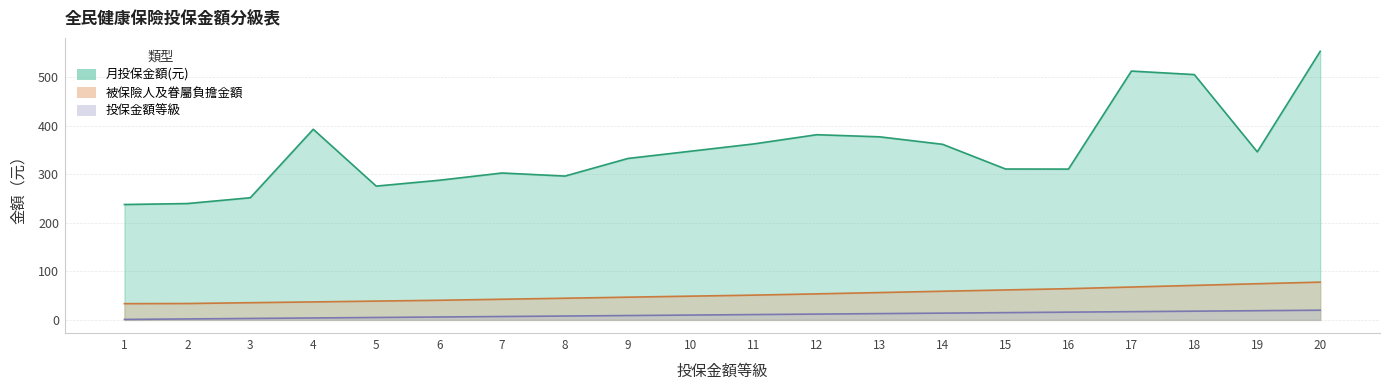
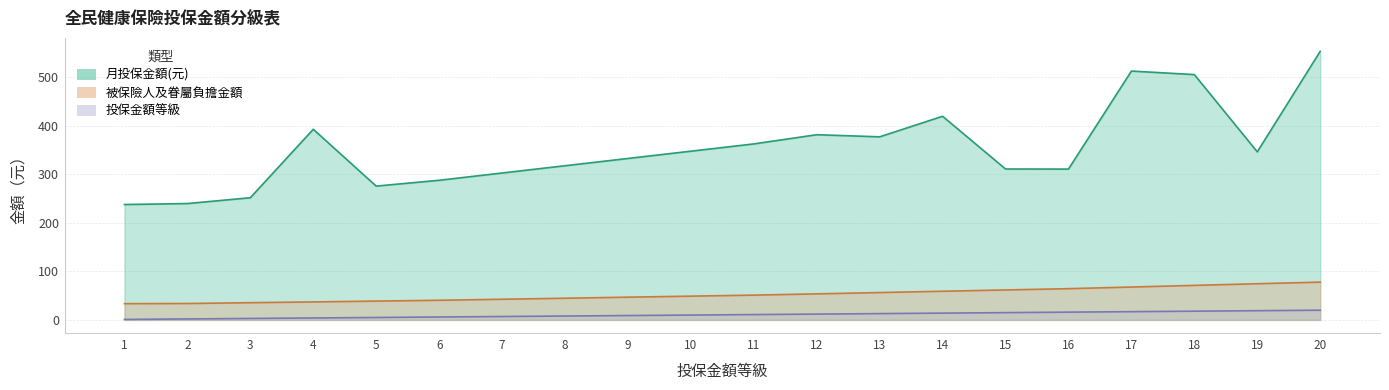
月投保金額(元), 8: 300 -> 320
月投保金額(元), 14: 360 -> 420
